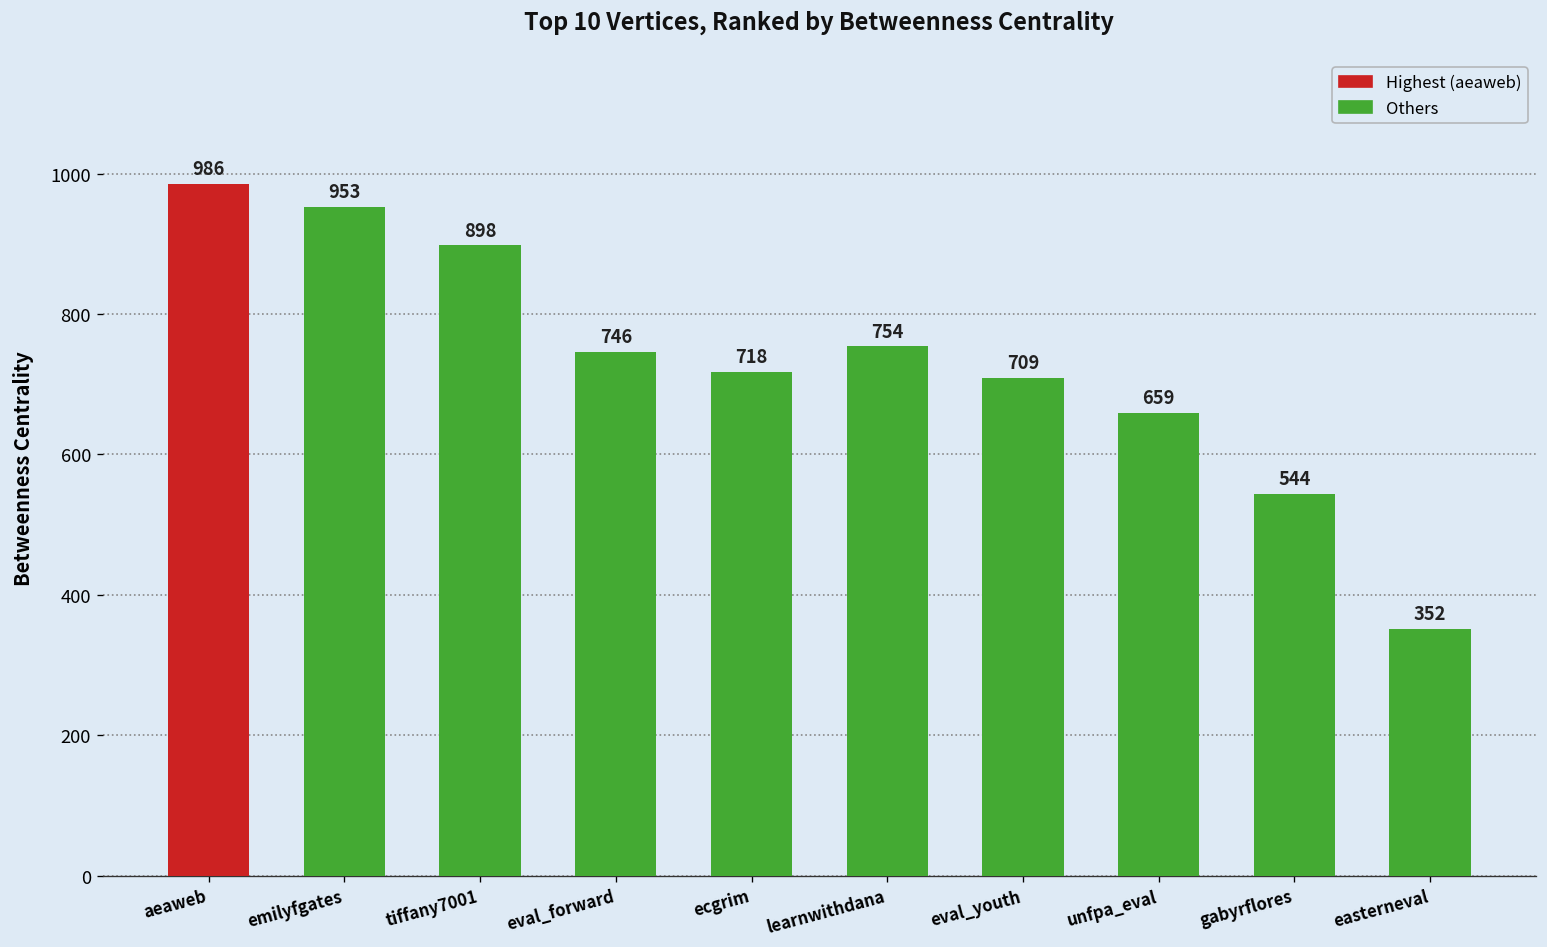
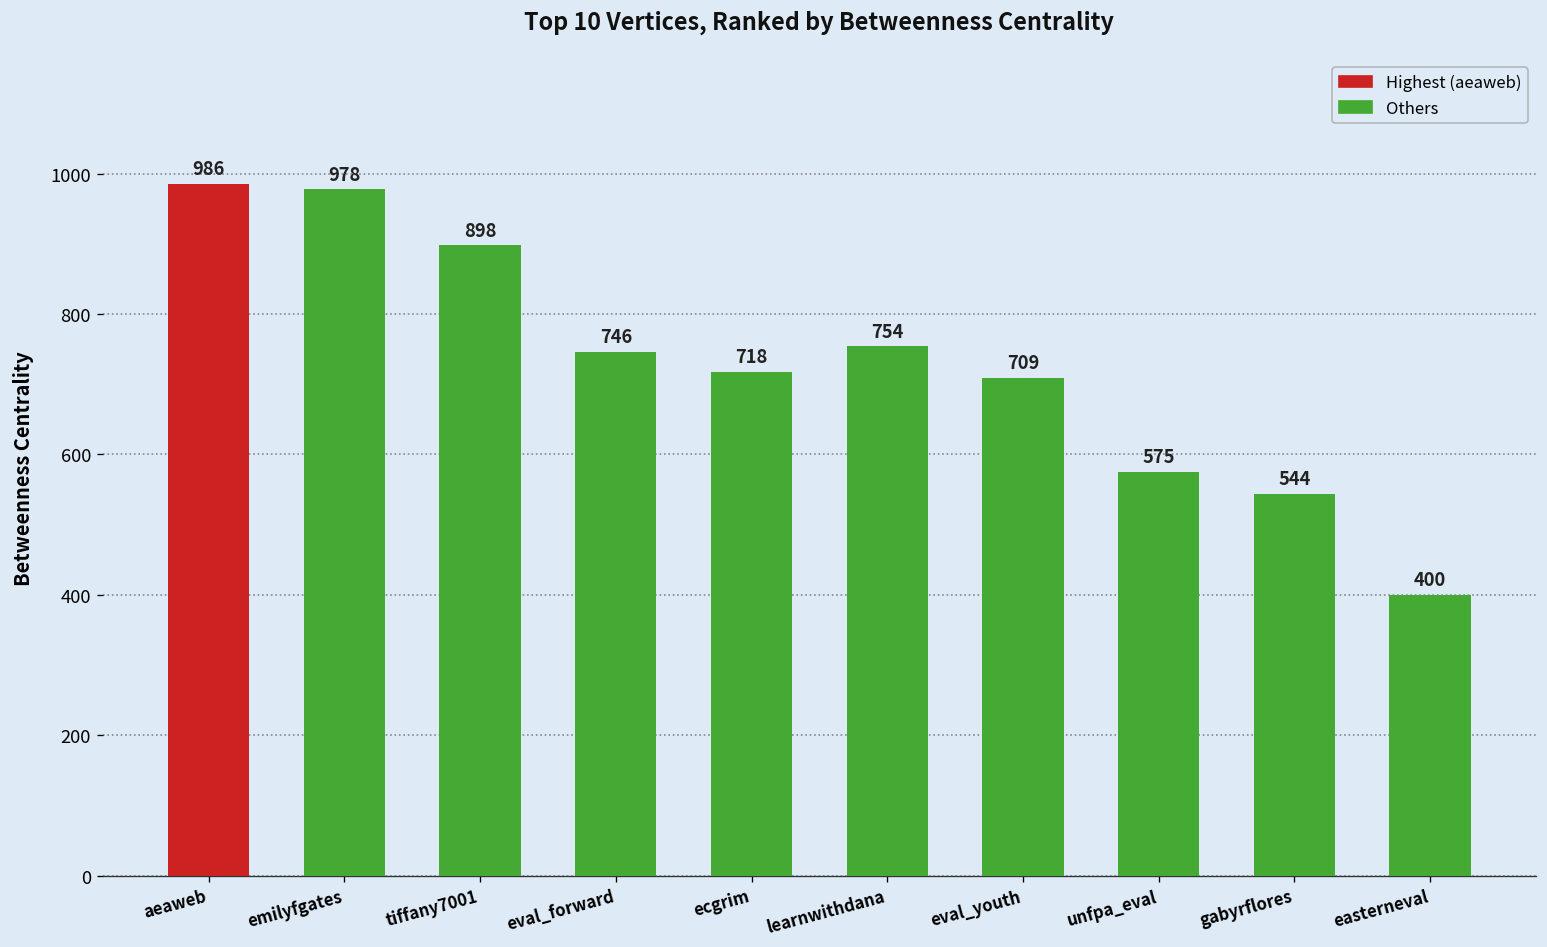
emilyfgates: 953 -> 978
unfpa_eval: 659 -> 575
easterneval: 352 -> 400
